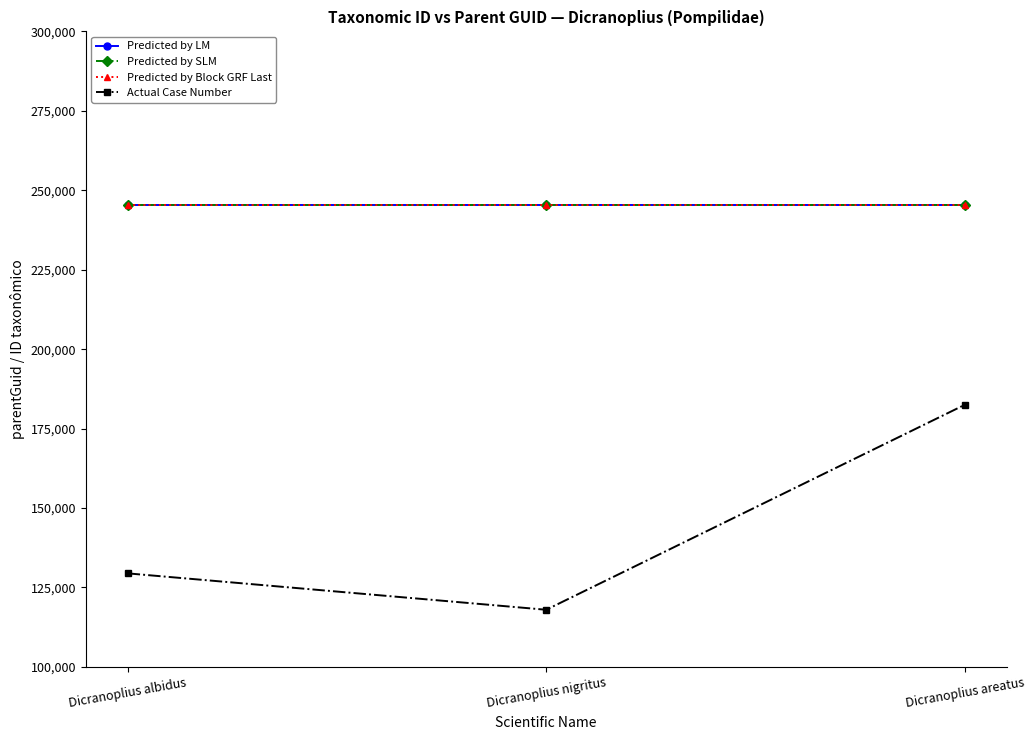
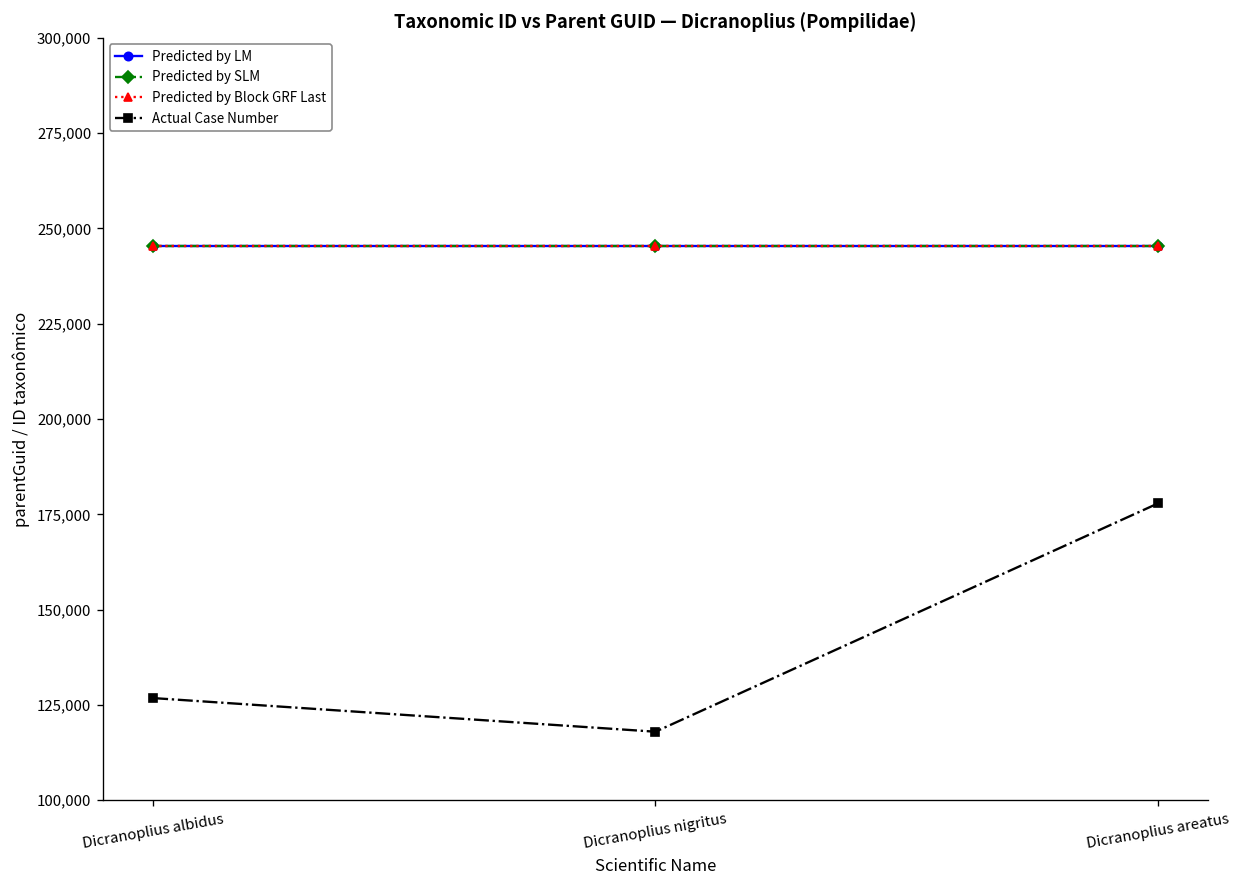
Actual Case Number, Dicranoplius albidus: 129,000 -> 127,000
Actual Case Number, Dicranoplius areatus: 182,000 -> 178,000
